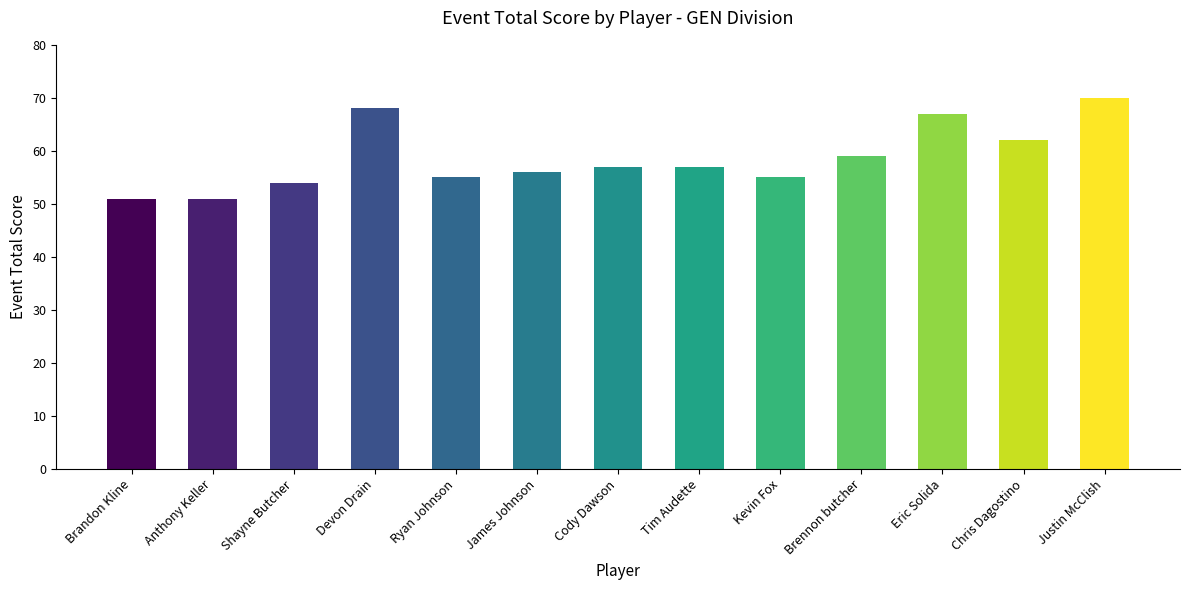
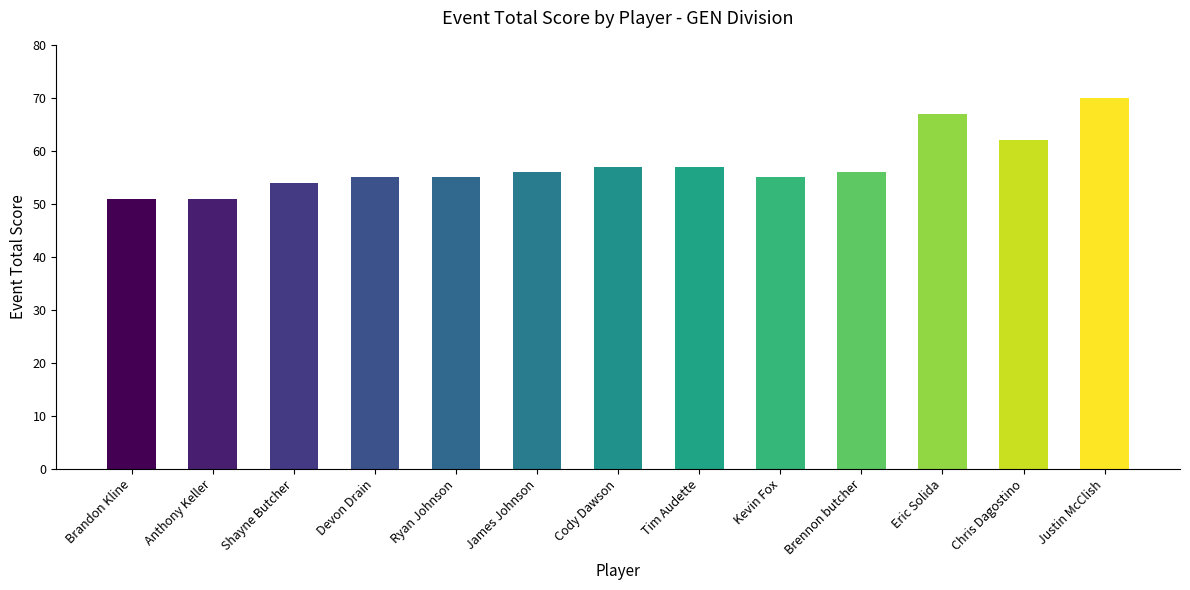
Devon Drain: 68 -> 55
Brennon butcher: 59 -> 56
